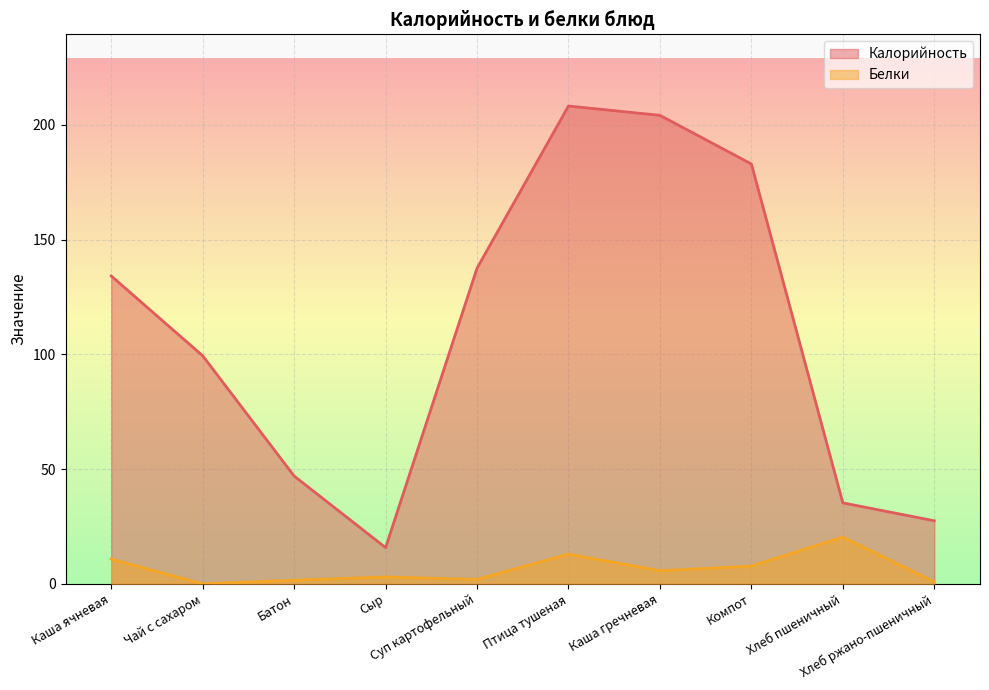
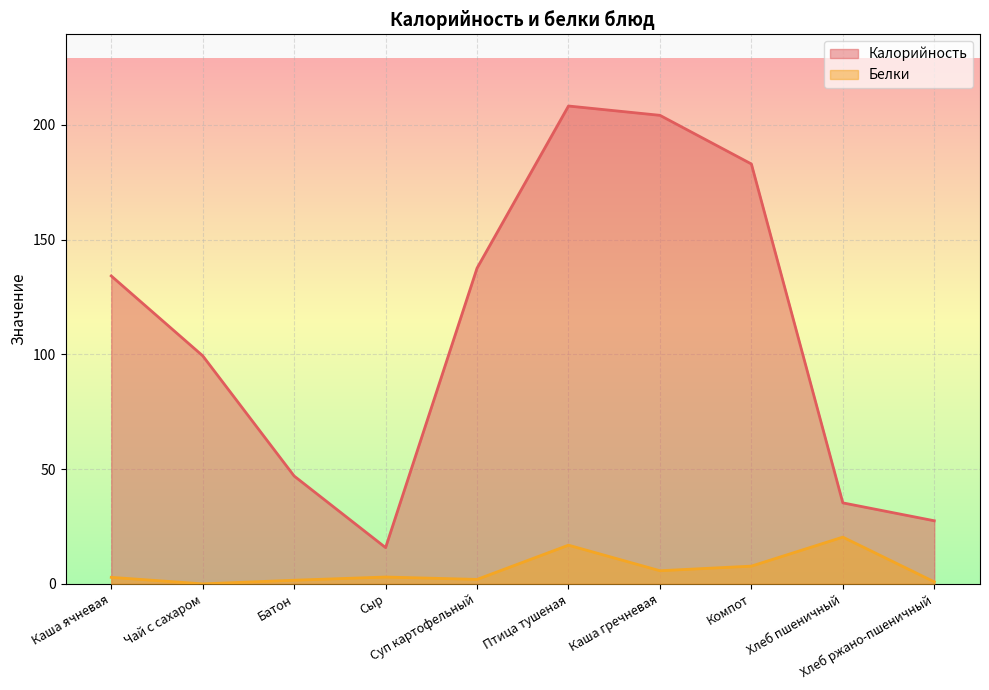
Белки, Каша ячневая: 11 -> 3
Белки, Птица тушеная: 13 -> 17
